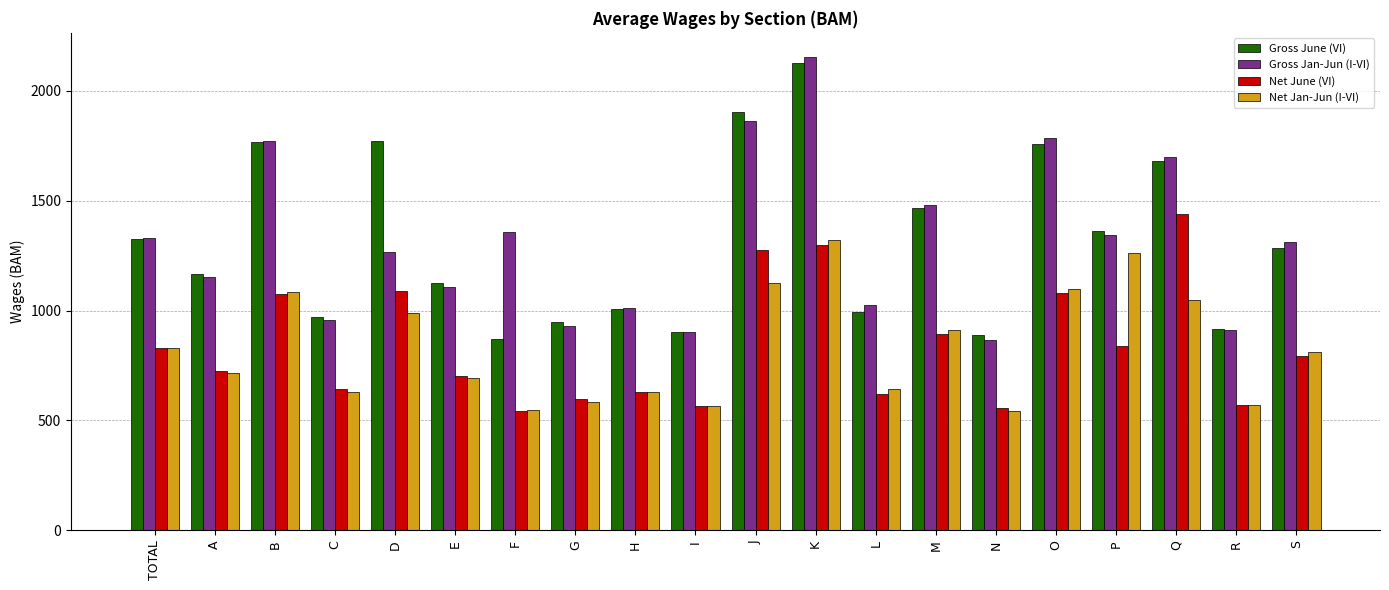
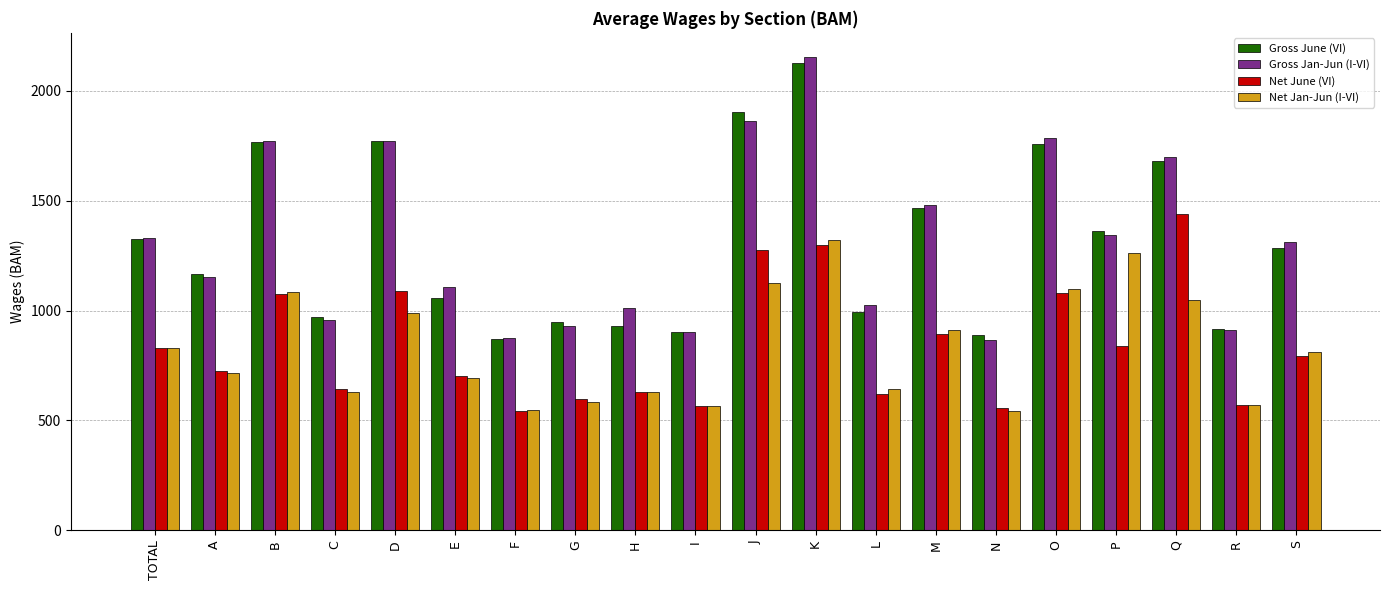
Gross Jan-Jun (I-VI), D: 1270 -> 1770
Gross June (VI), E: 1120 -> 1060
Gross Jan-Jun (I-VI), F: 1360 -> 880
Gross June (VI), H: 1010 -> 930
